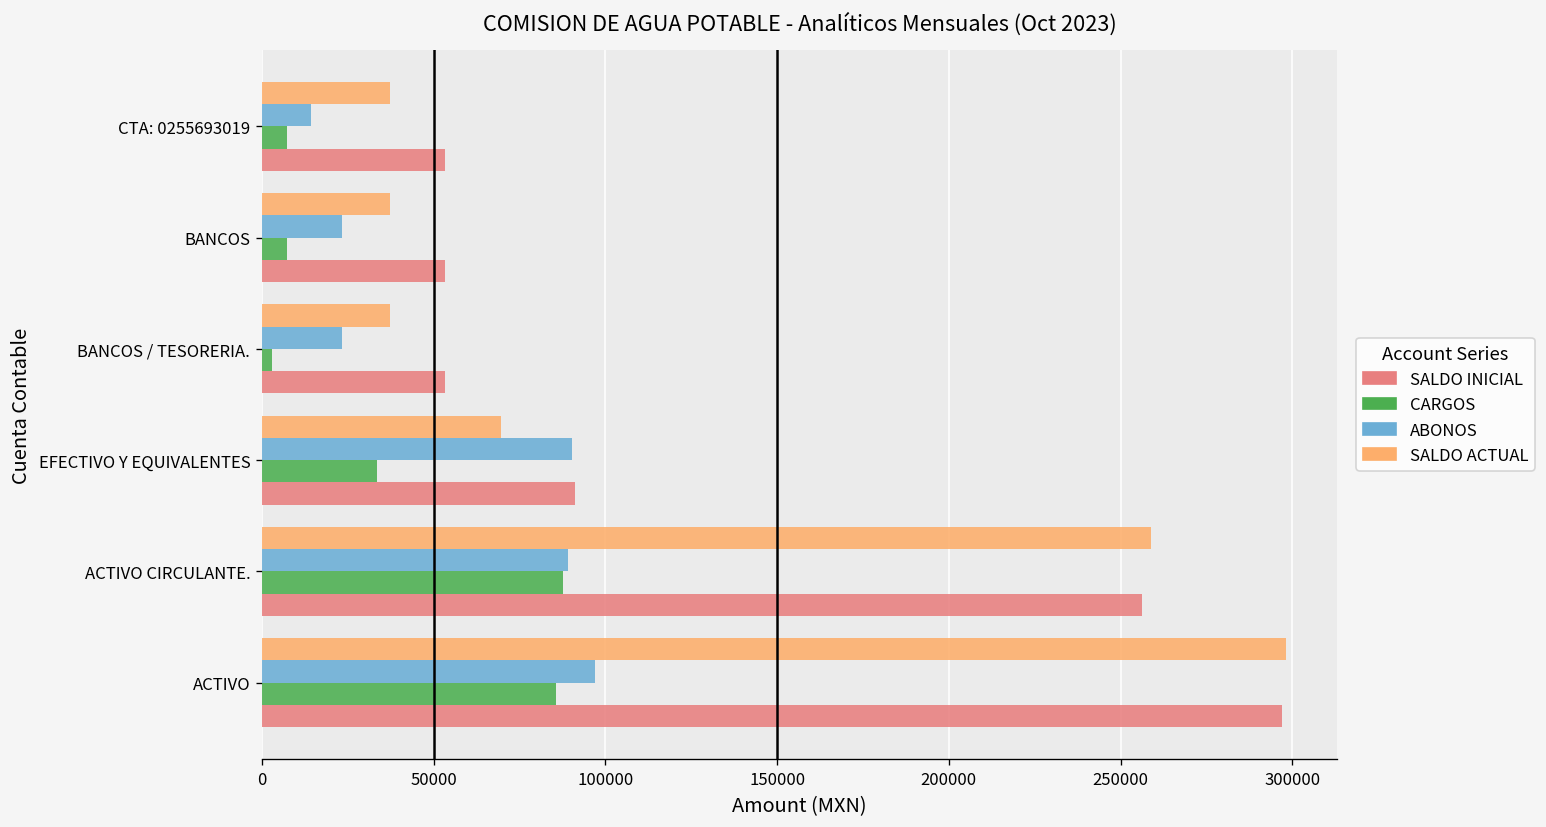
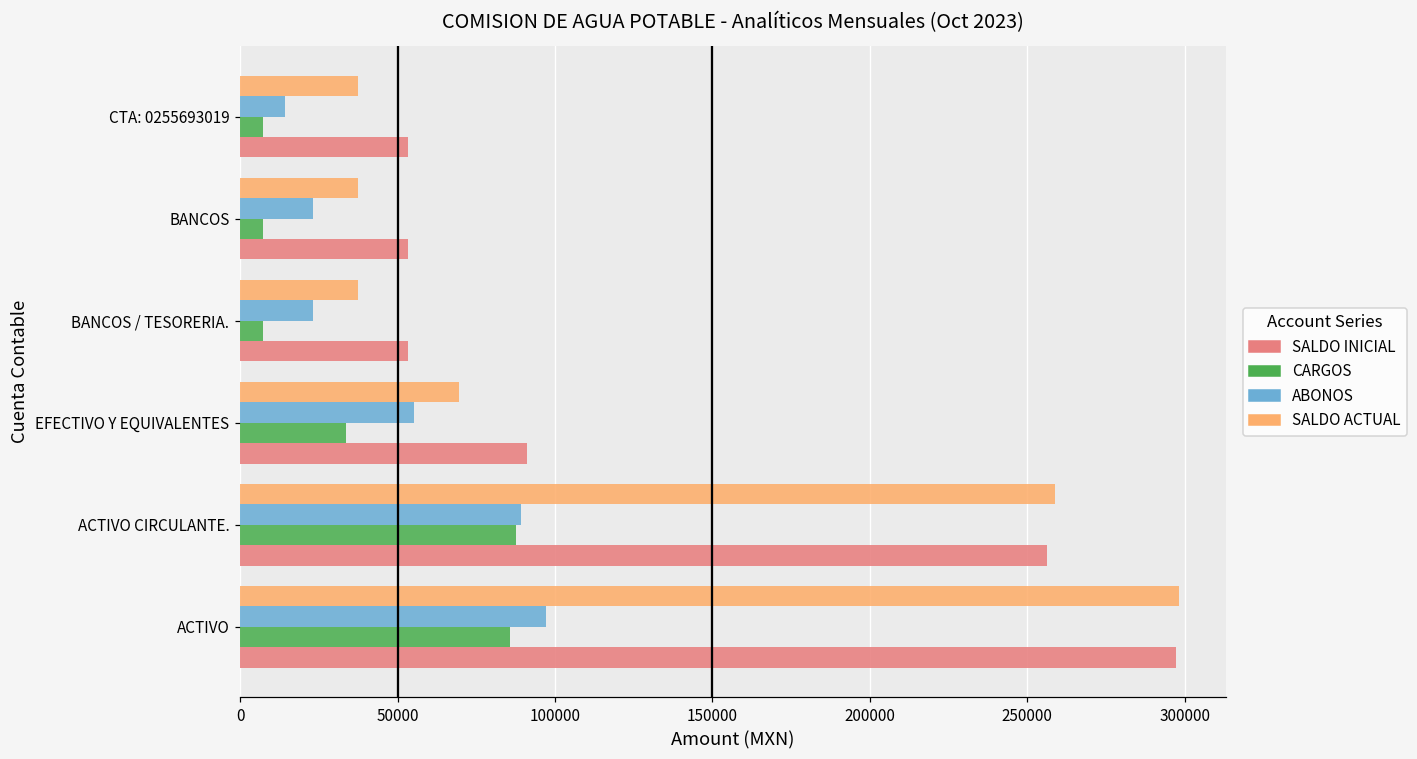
CARGOS, BANCOS / TESORERIA.: 3000 -> 7000
ABONOS, EFECTIVO Y EQUIVALENTES: 90000 -> 55000
